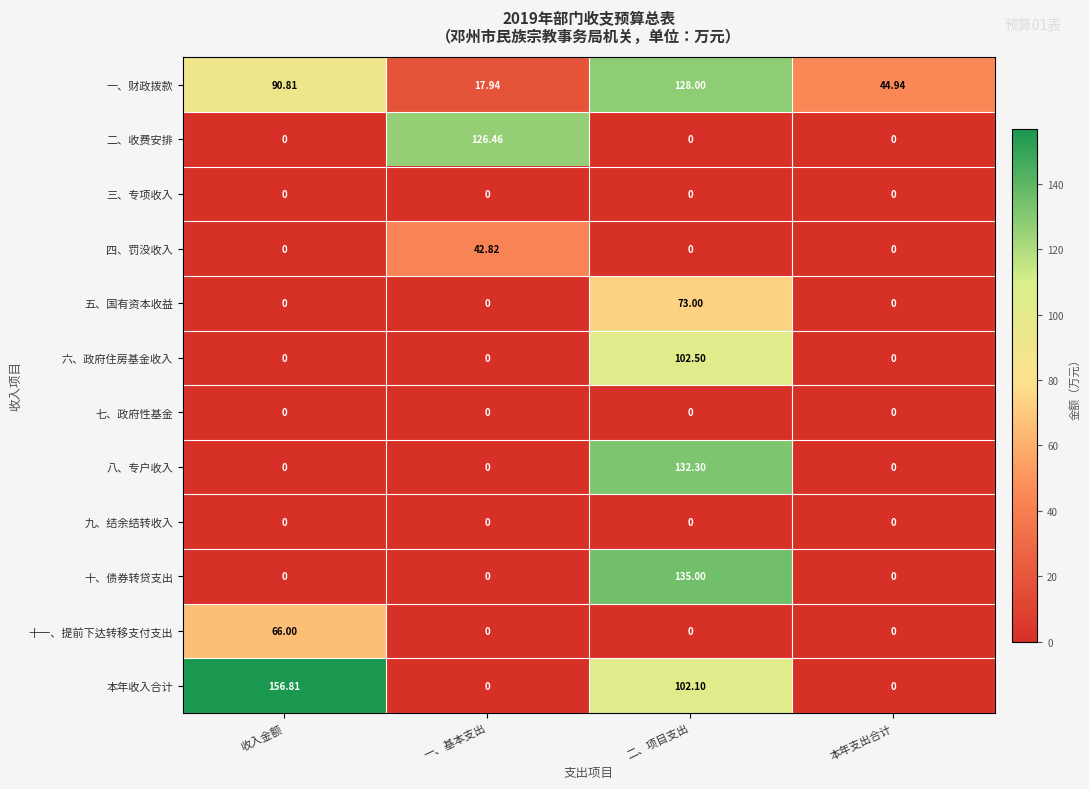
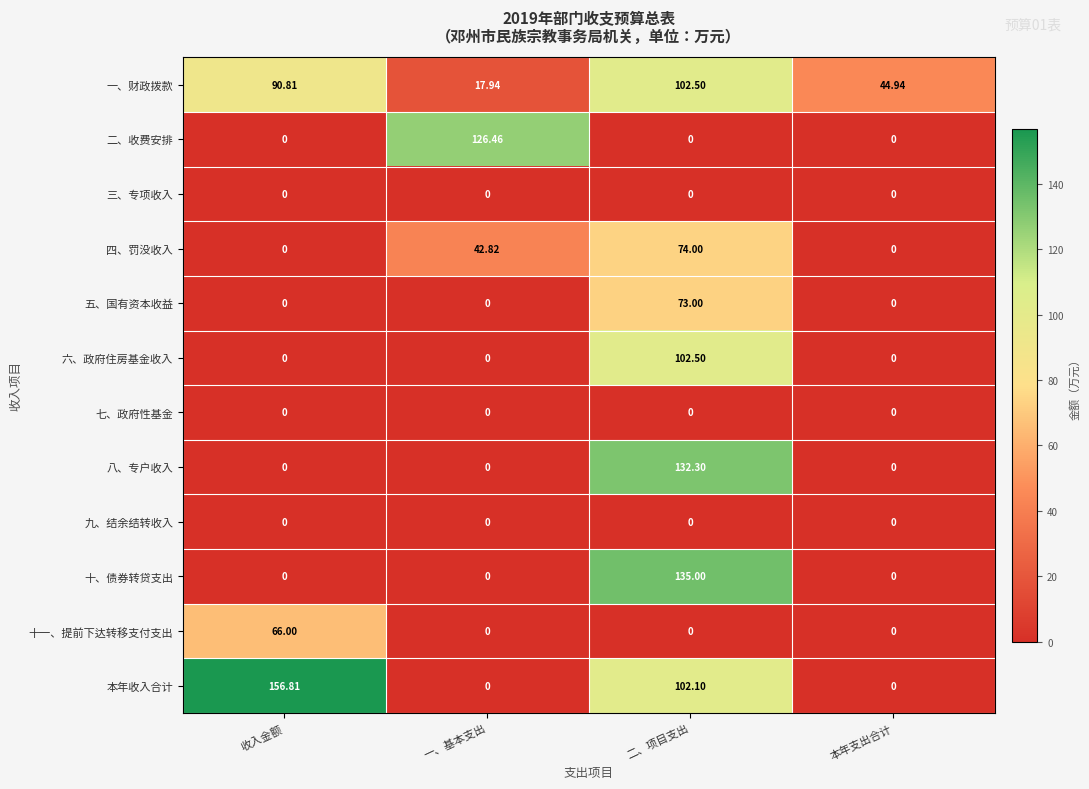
一、财政拨款, 二、项目支出: 128.00 -> 102.50
四、罚没收入, 二、项目支出: 0 -> 74.00
